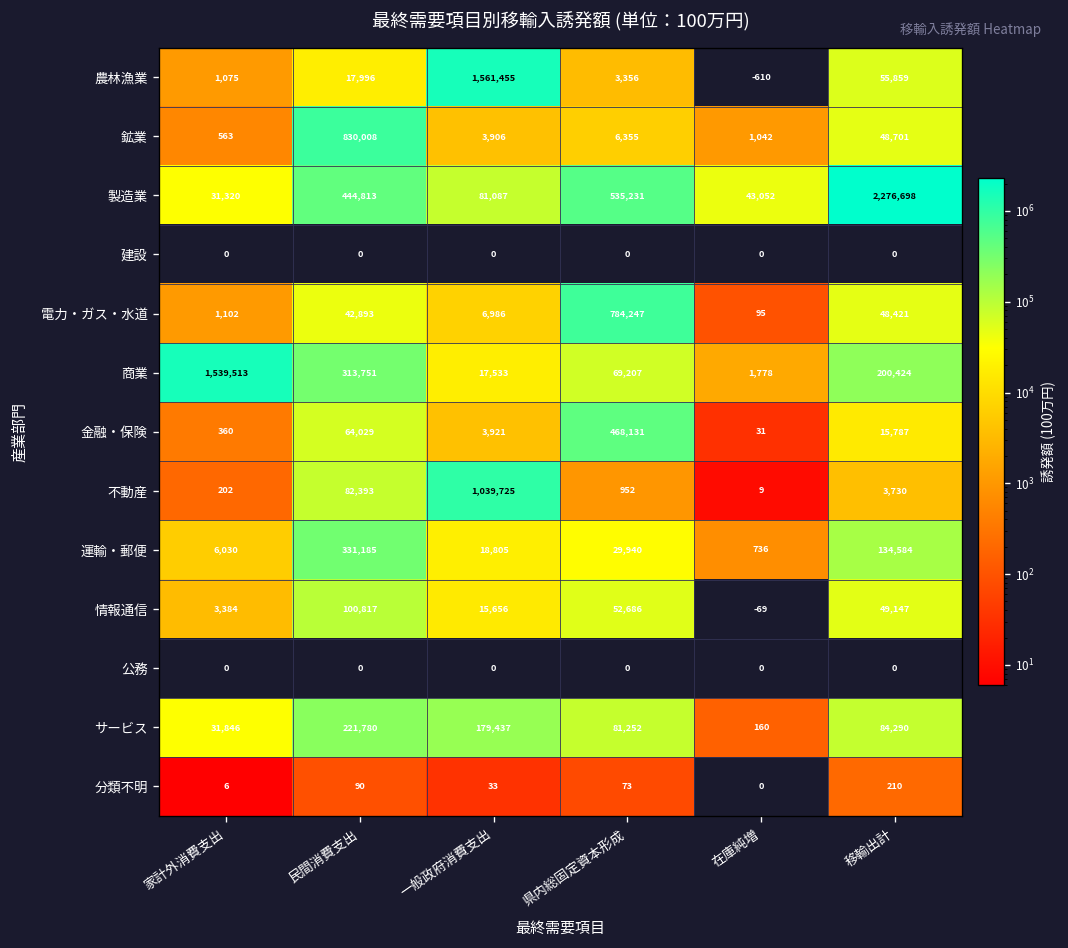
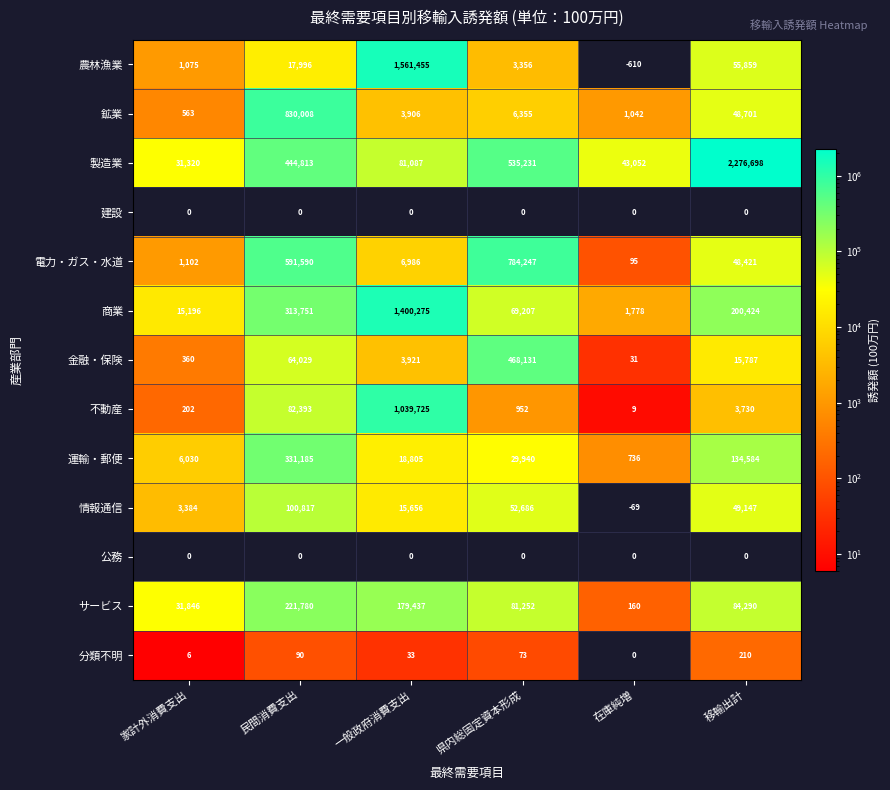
電力・ガス・水道, 民間消費支出: 42,893 -> 591,590
商業, 家計外消費支出: 1,539,513 -> 15,196
商業, 一般政府消費支出: 17,533 -> 1,400,275
